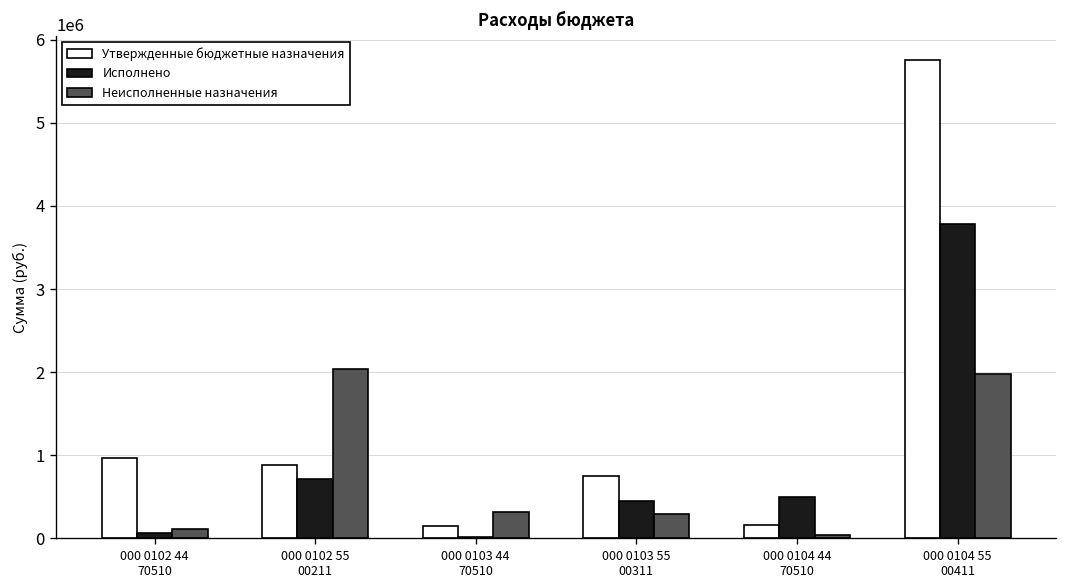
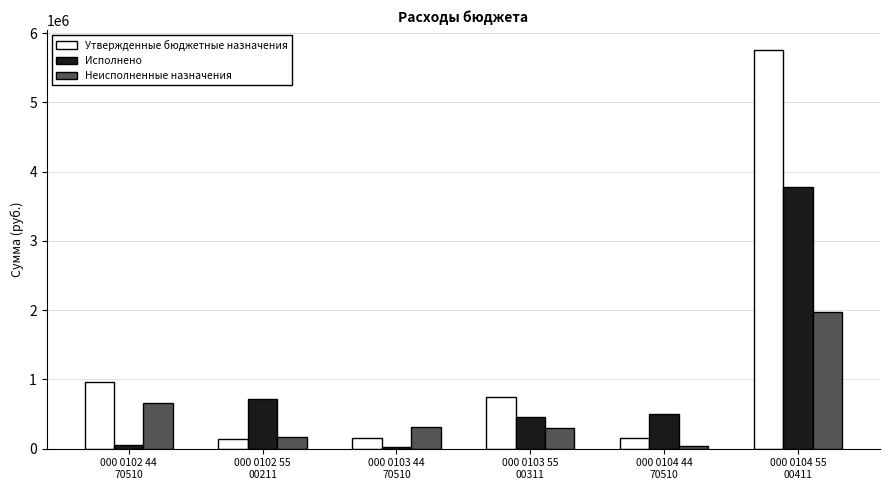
Неисполненные назначения, 000 0102 44 70510: 100000 -> 700000
Утвержденные бюджетные назначения, 000 0102 55 00211: 900000 -> 100000
Неисполненные назначения, 000 0102 55 00211: 2000000 -> 200000
